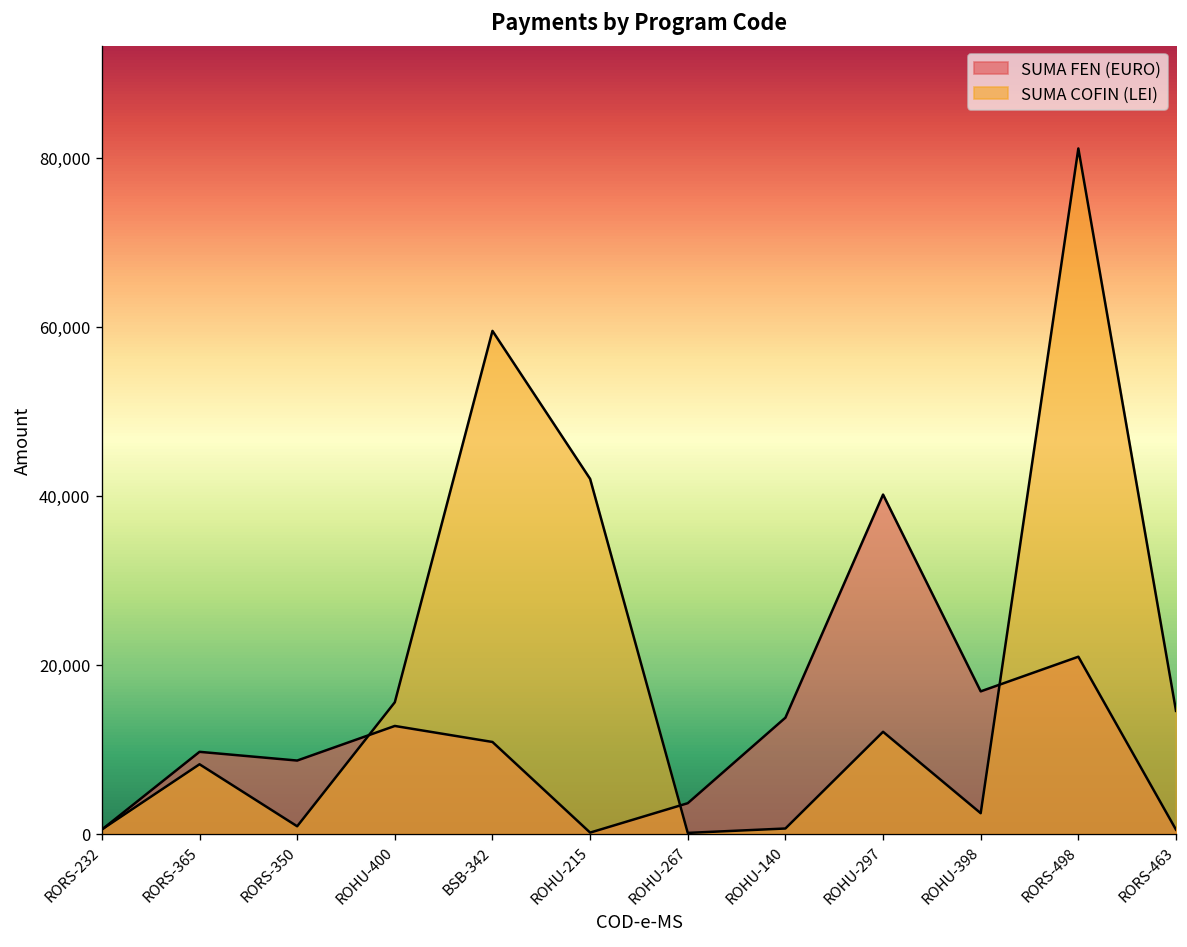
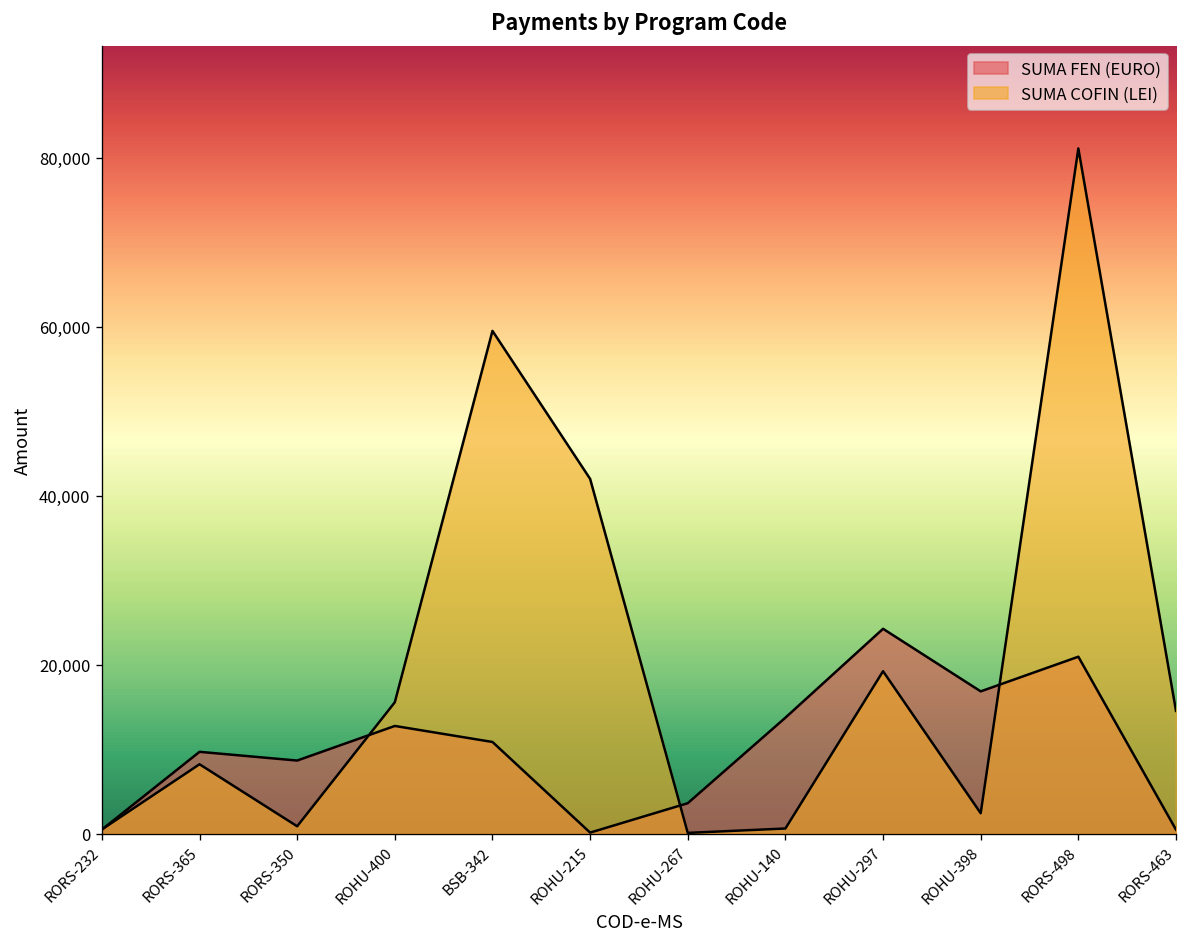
SUMA FEN (EURO), ROHU-297: 40,000 -> 24,000
SUMA COFIN (LEI), ROHU-297: 12,000 -> 19,000
